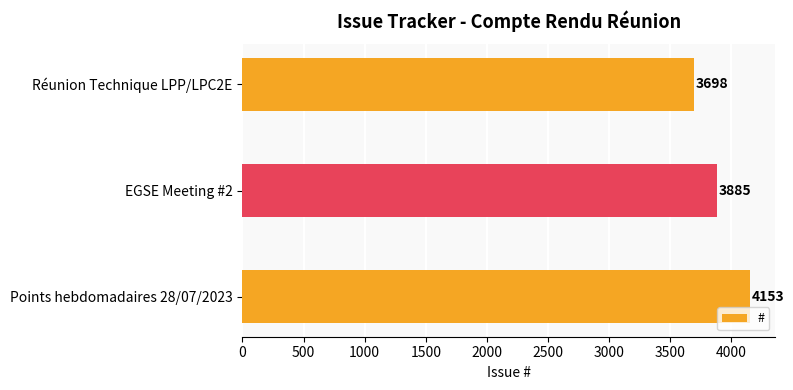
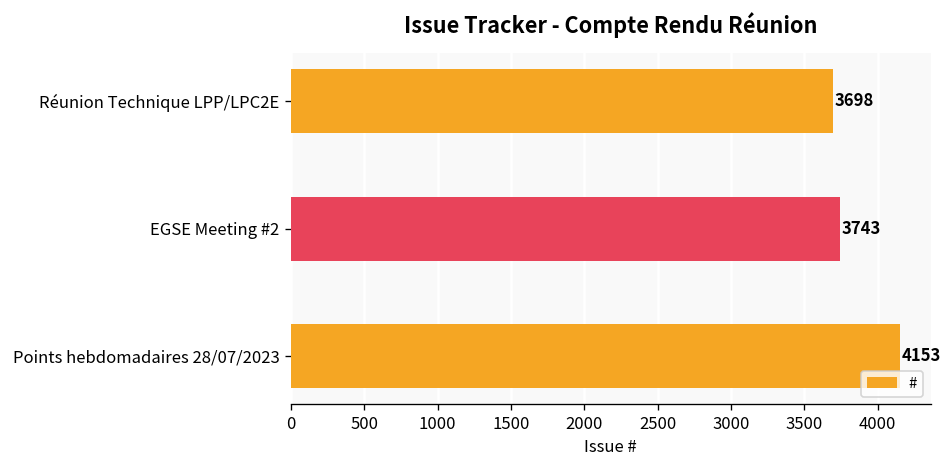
EGSE Meeting #2: 3885 -> 3743
